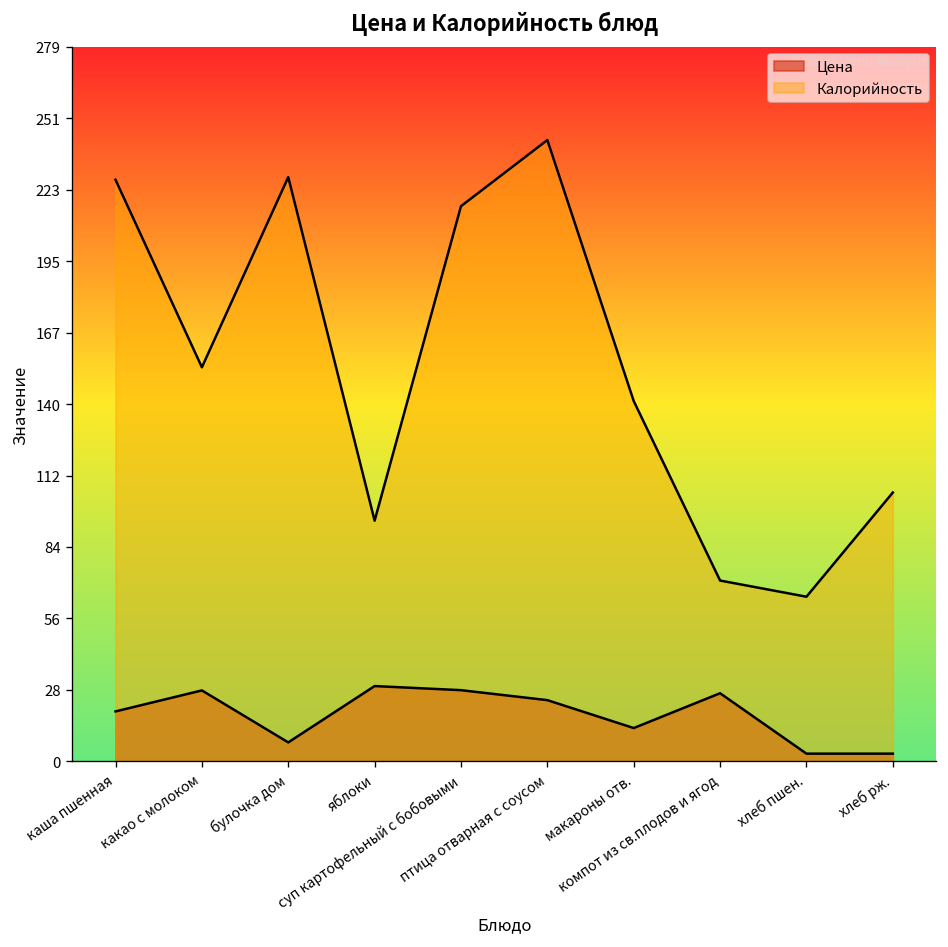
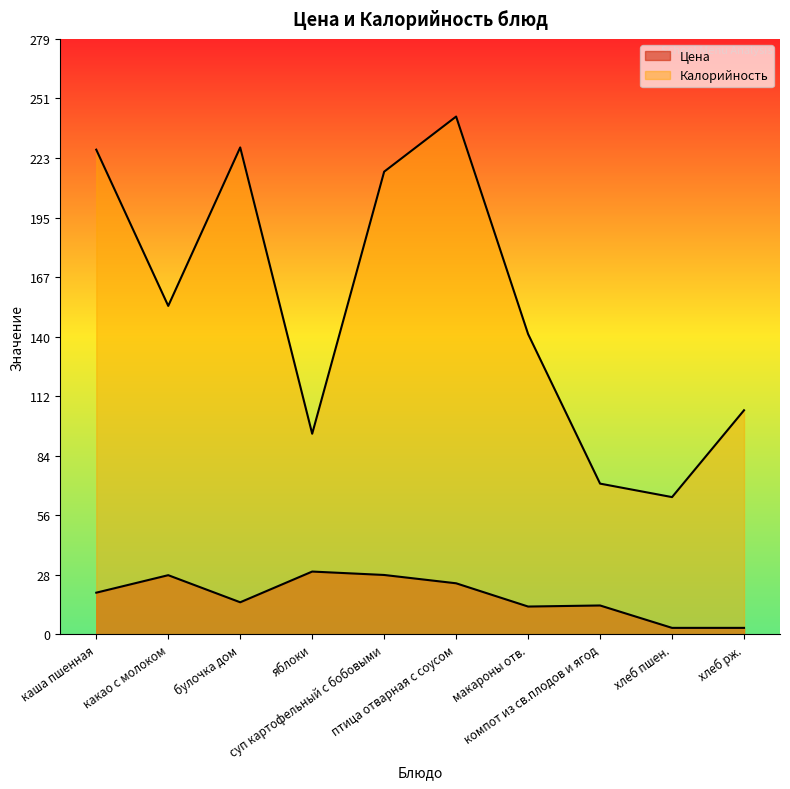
Цена, булочка дом: 7 -> 15
Цена, компот из св.плодов и ягод: 27 -> 14
